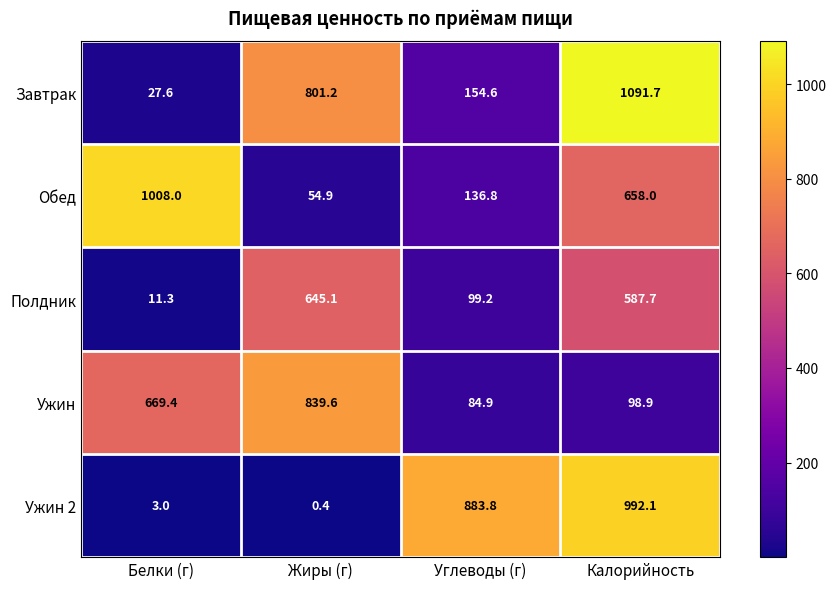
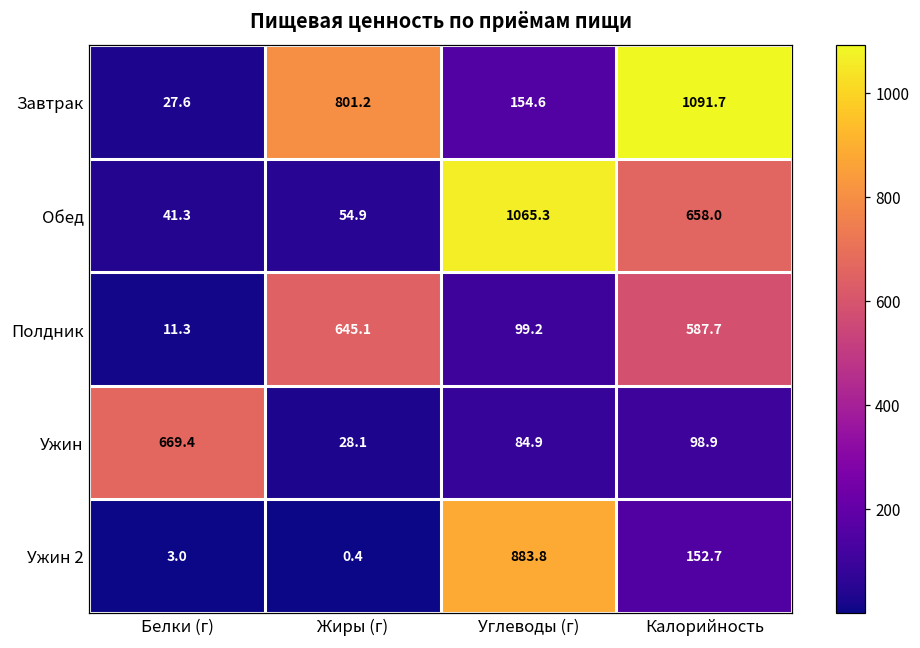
Обед, Белки (г): 1008.0 -> 41.3
Обед, Углеводы (г): 136.8 -> 1065.3
Ужин, Жиры (г): 839.6 -> 28.1
Ужин 2, Калорийность: 992.1 -> 152.7
